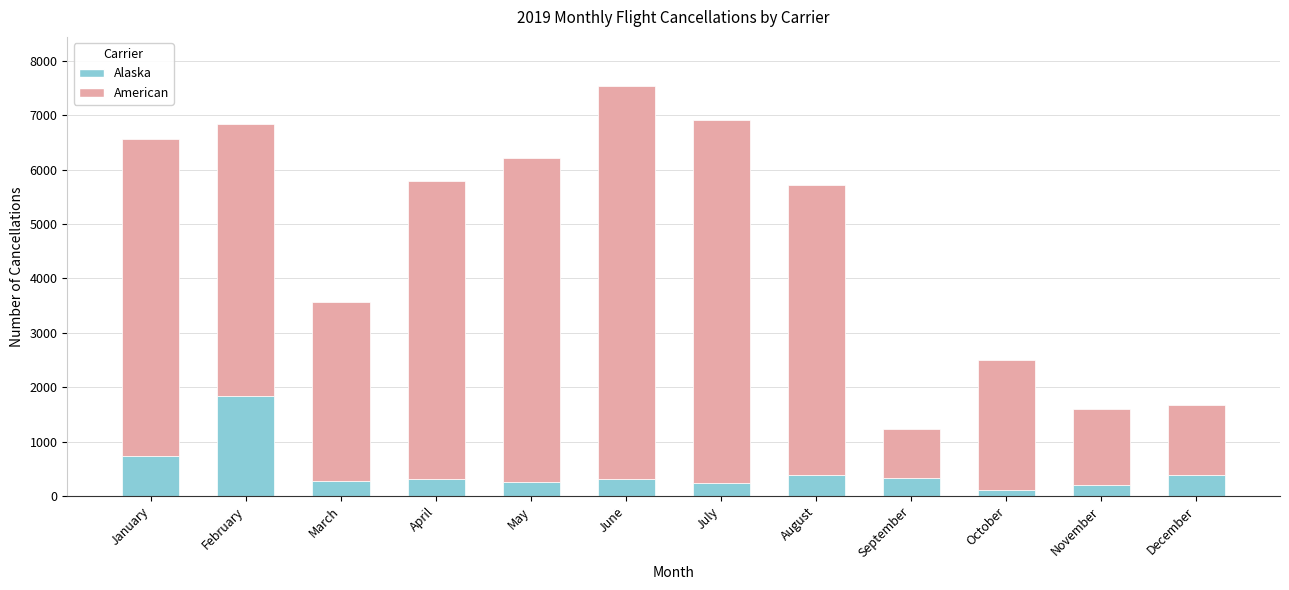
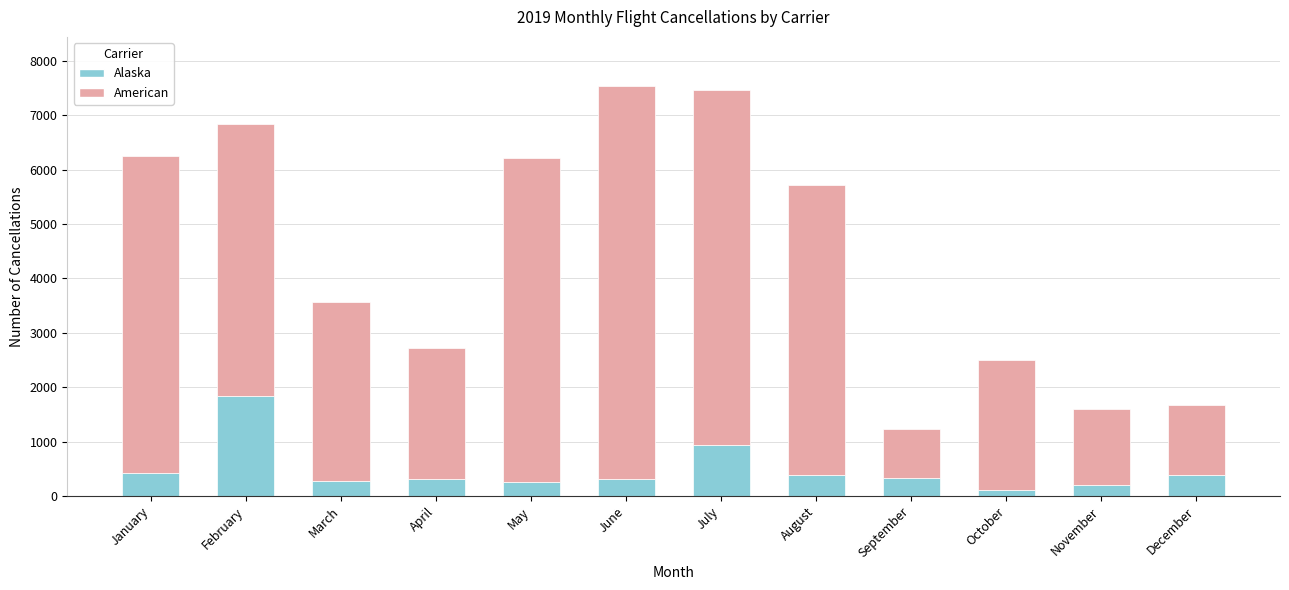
Alaska, January: 700 -> 400
American, April: 5500 -> 2400
Alaska, July: 200 -> 900
American, July: 6700 -> 6500
